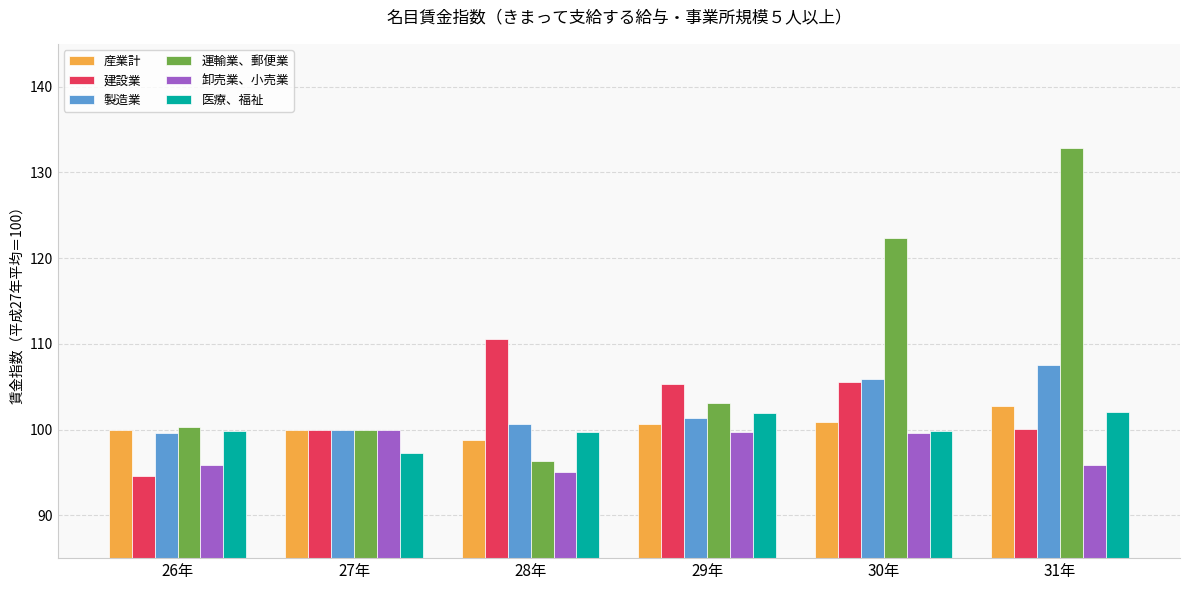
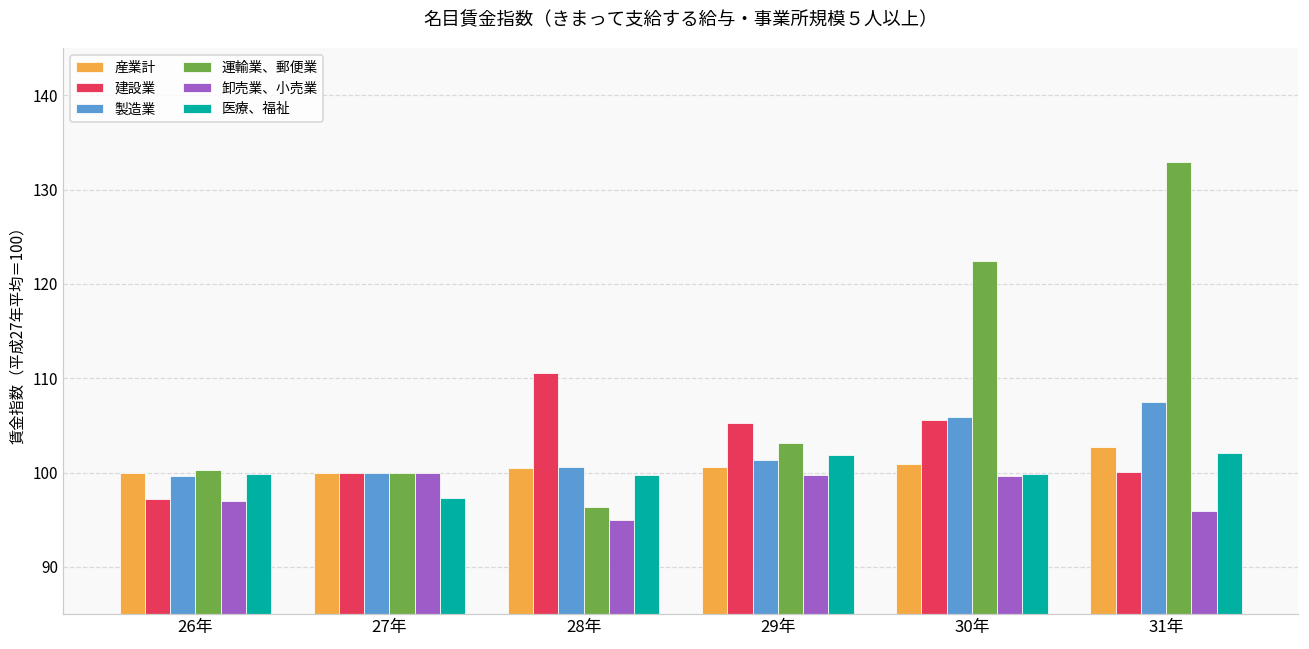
建設業, 26年: 95 -> 97
卸売業、小売業, 26年: 96 -> 97
産業計, 28年: 99 -> 101
